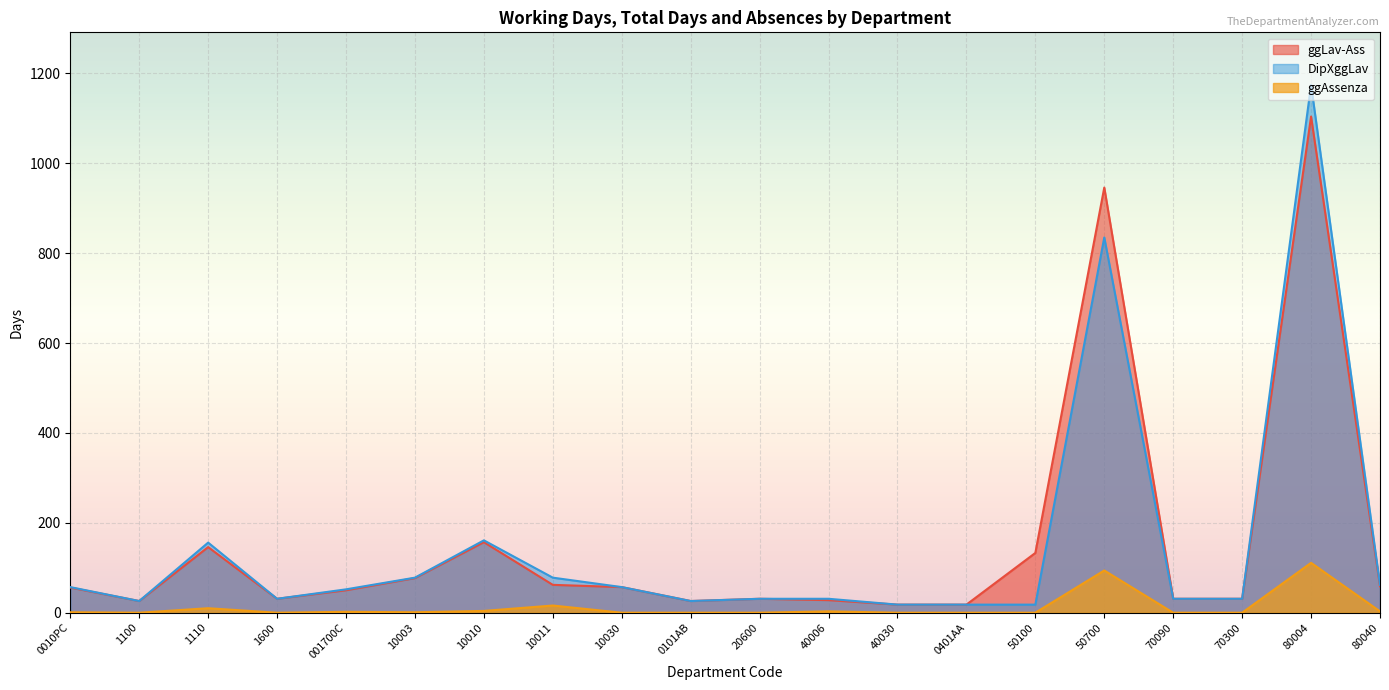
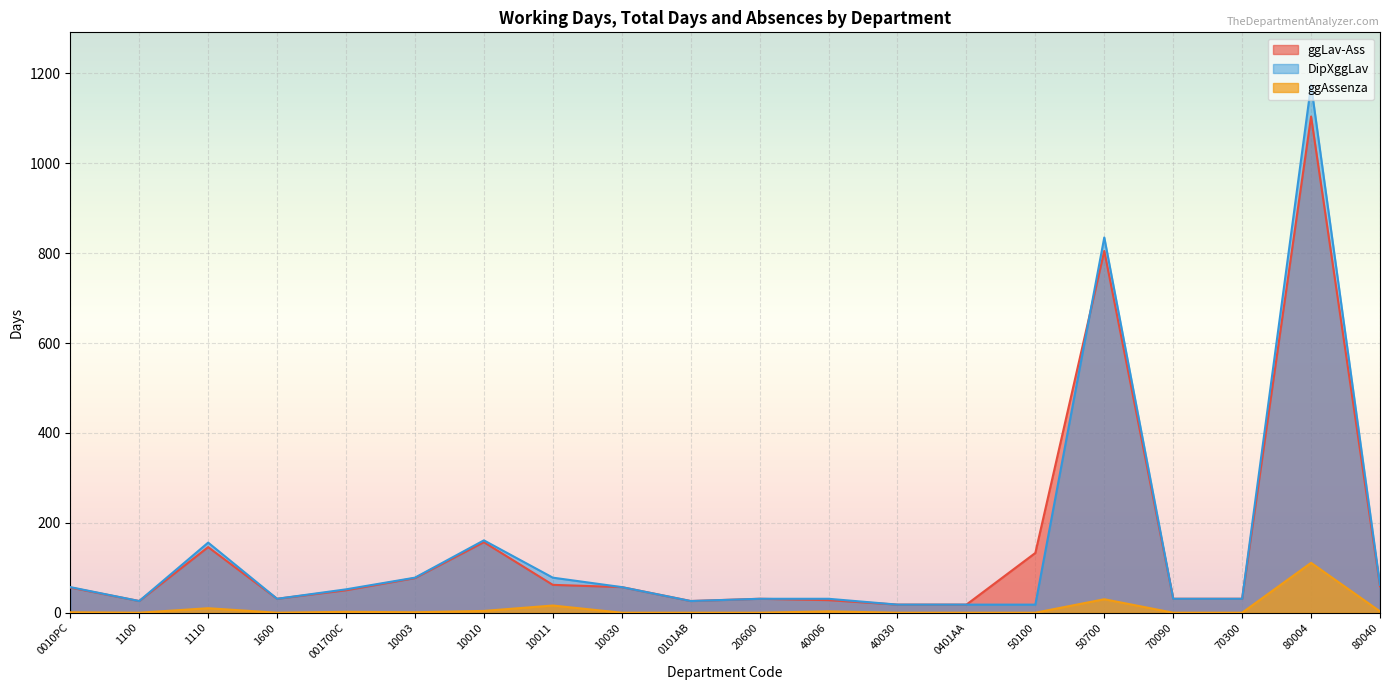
ggLav-Ass, 50700: 950 -> 810
ggAssenza, 50700: 90 -> 30
